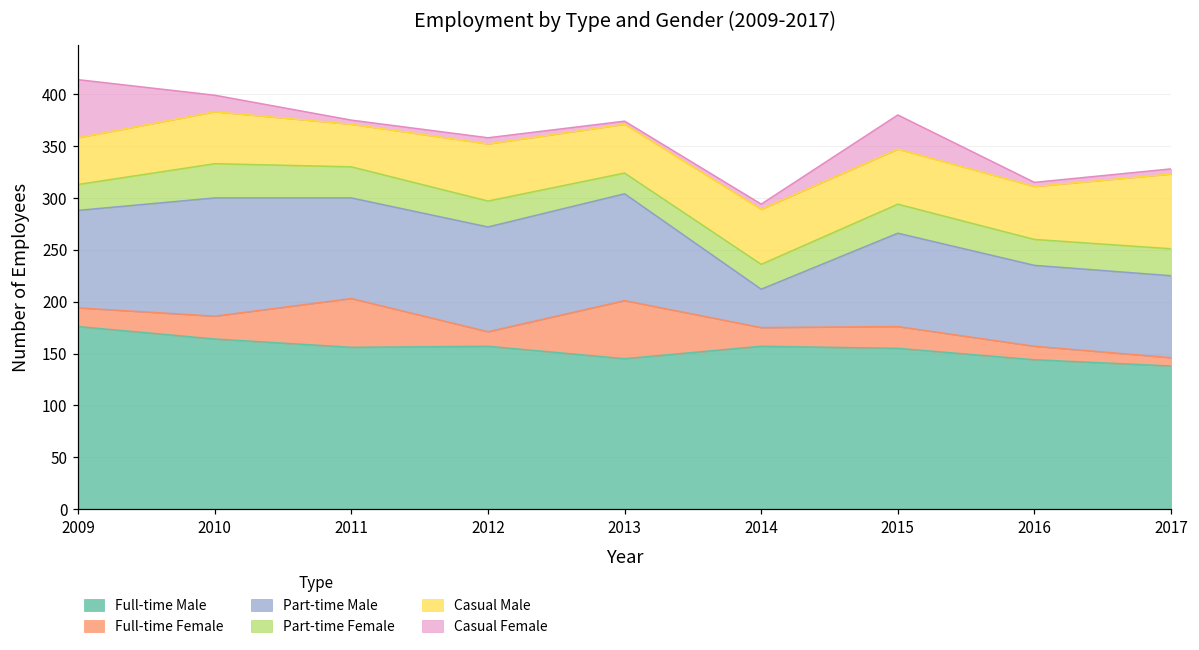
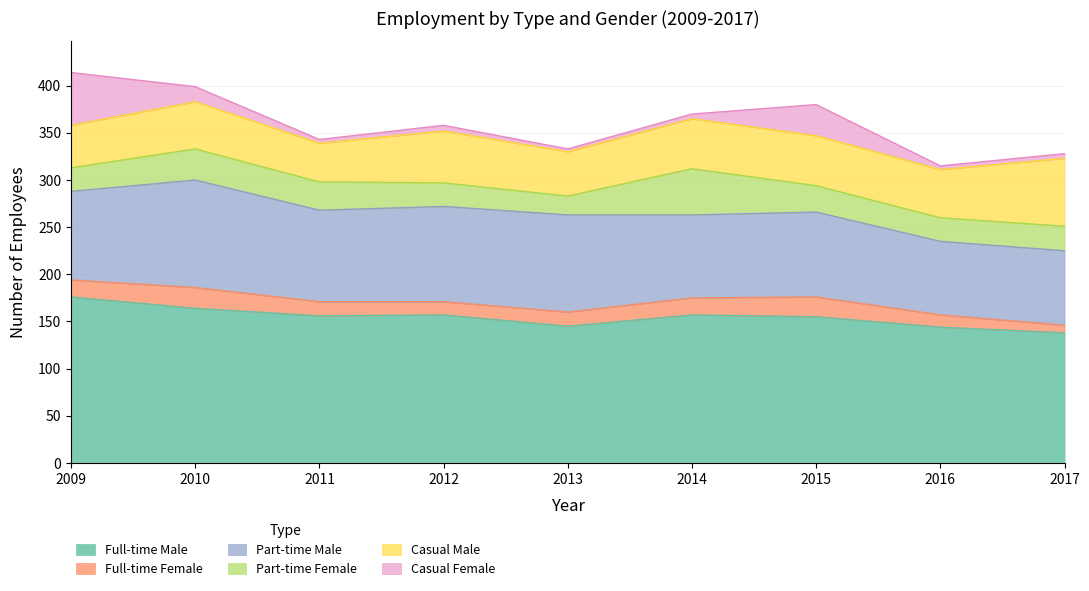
Full-time Female, 2011: 50 -> 20
Full-time Female, 2013: 60 -> 20
Part-time Male, 2014: 40 -> 90
Part-time Female, 2014: 20 -> 50
